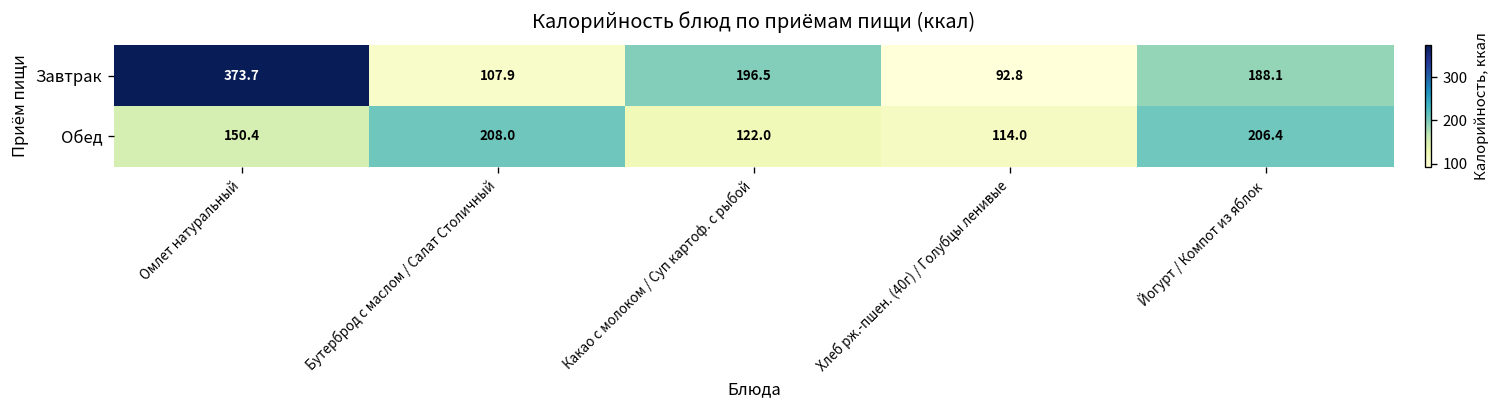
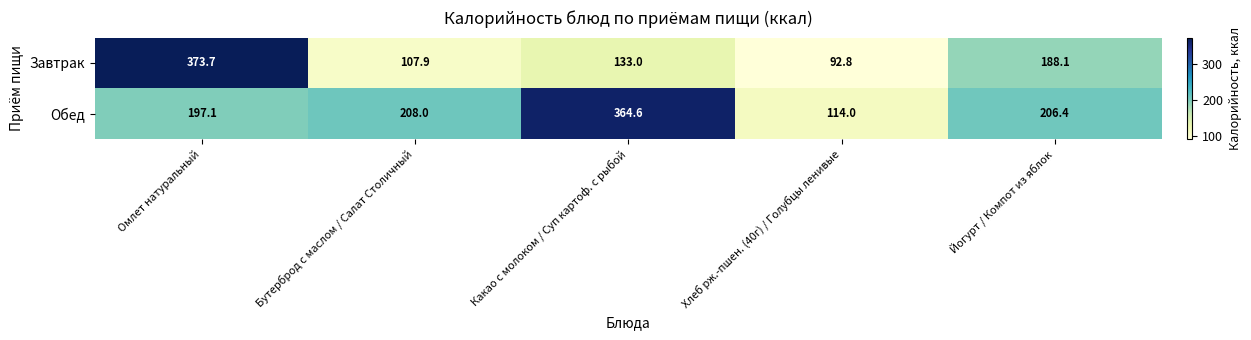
Завтрак, Какао с молоком / Суп картоф. с рыбой: 196.5 -> 133.0
Обед, Омлет натуральный: 150.4 -> 197.1
Обед, Какао с молоком / Суп картоф. с рыбой: 122.0 -> 364.6
